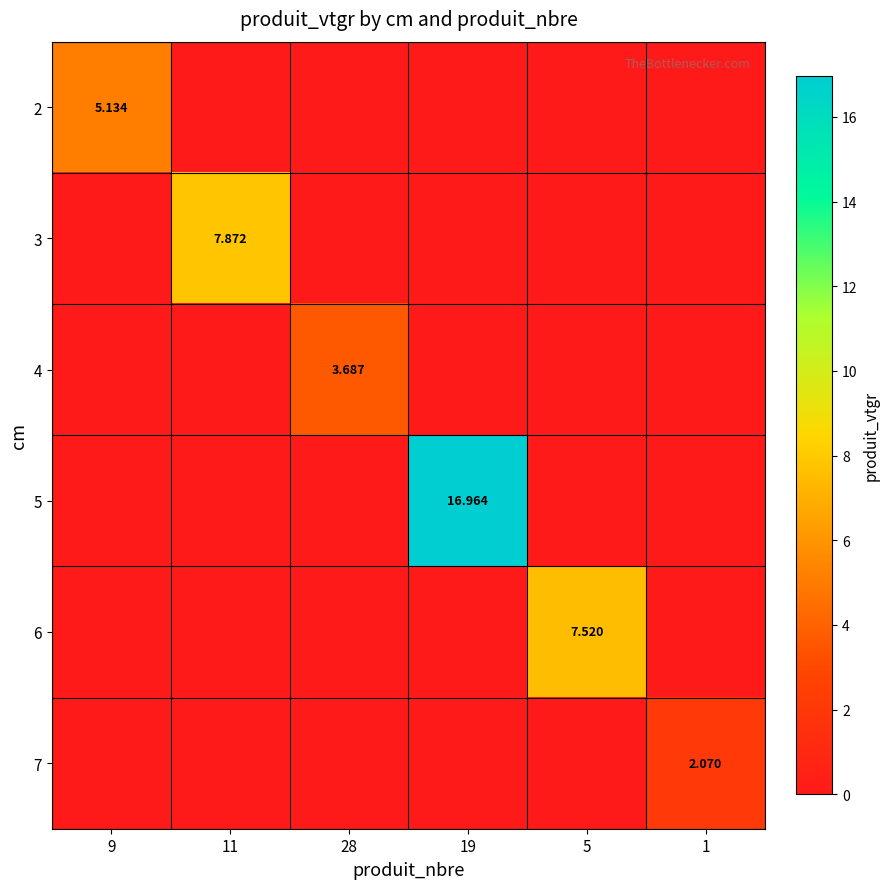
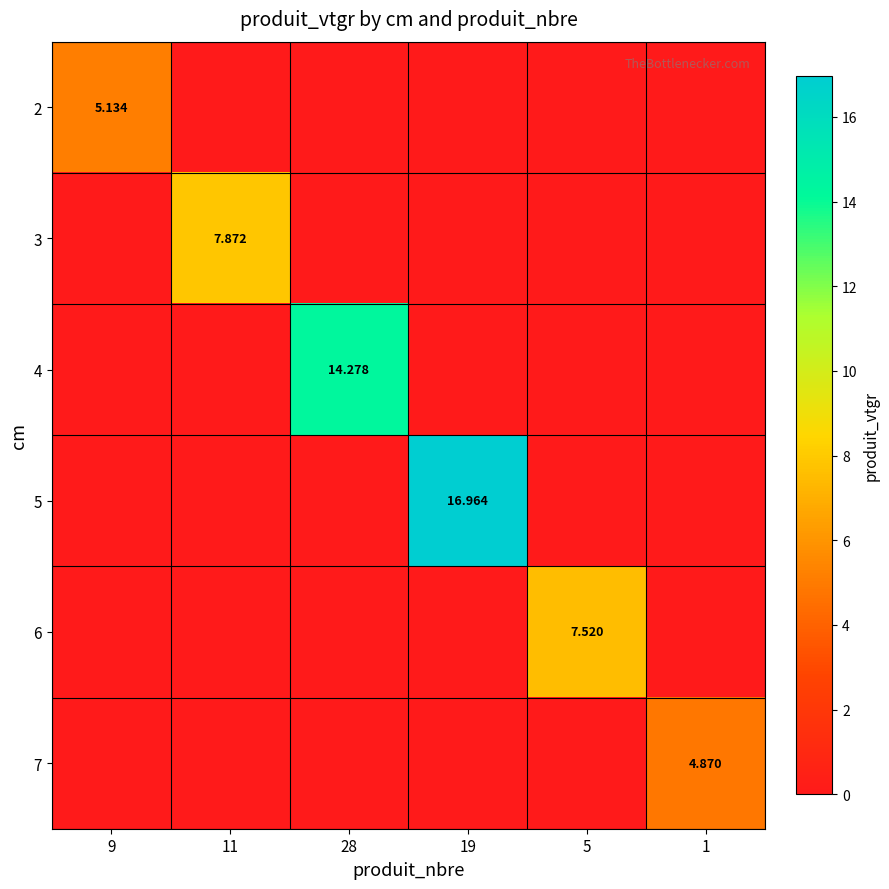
4, 28: 3.687 -> 14.278
7, 1: 2.070 -> 4.870
